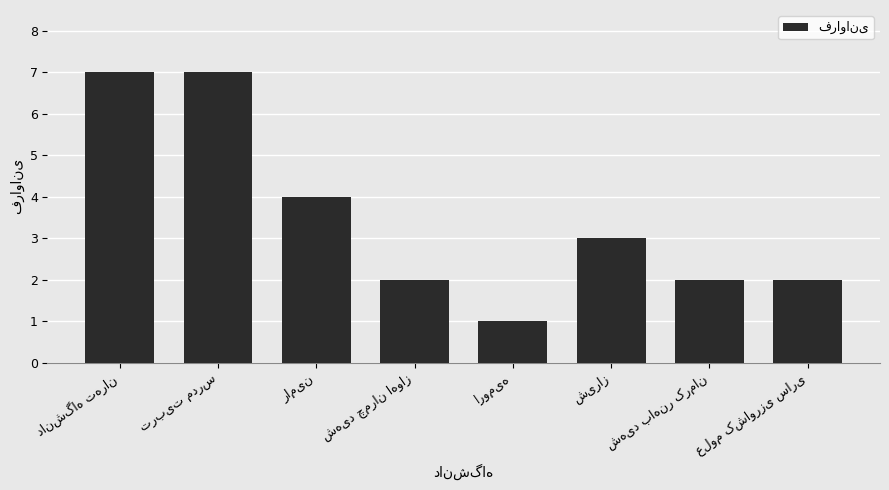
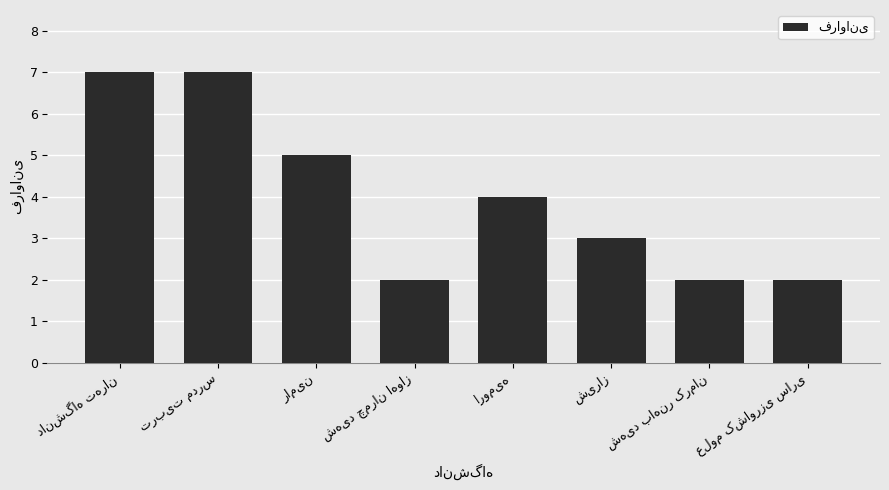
رامین: 4 -> 5
ارومیه: 1 -> 4
